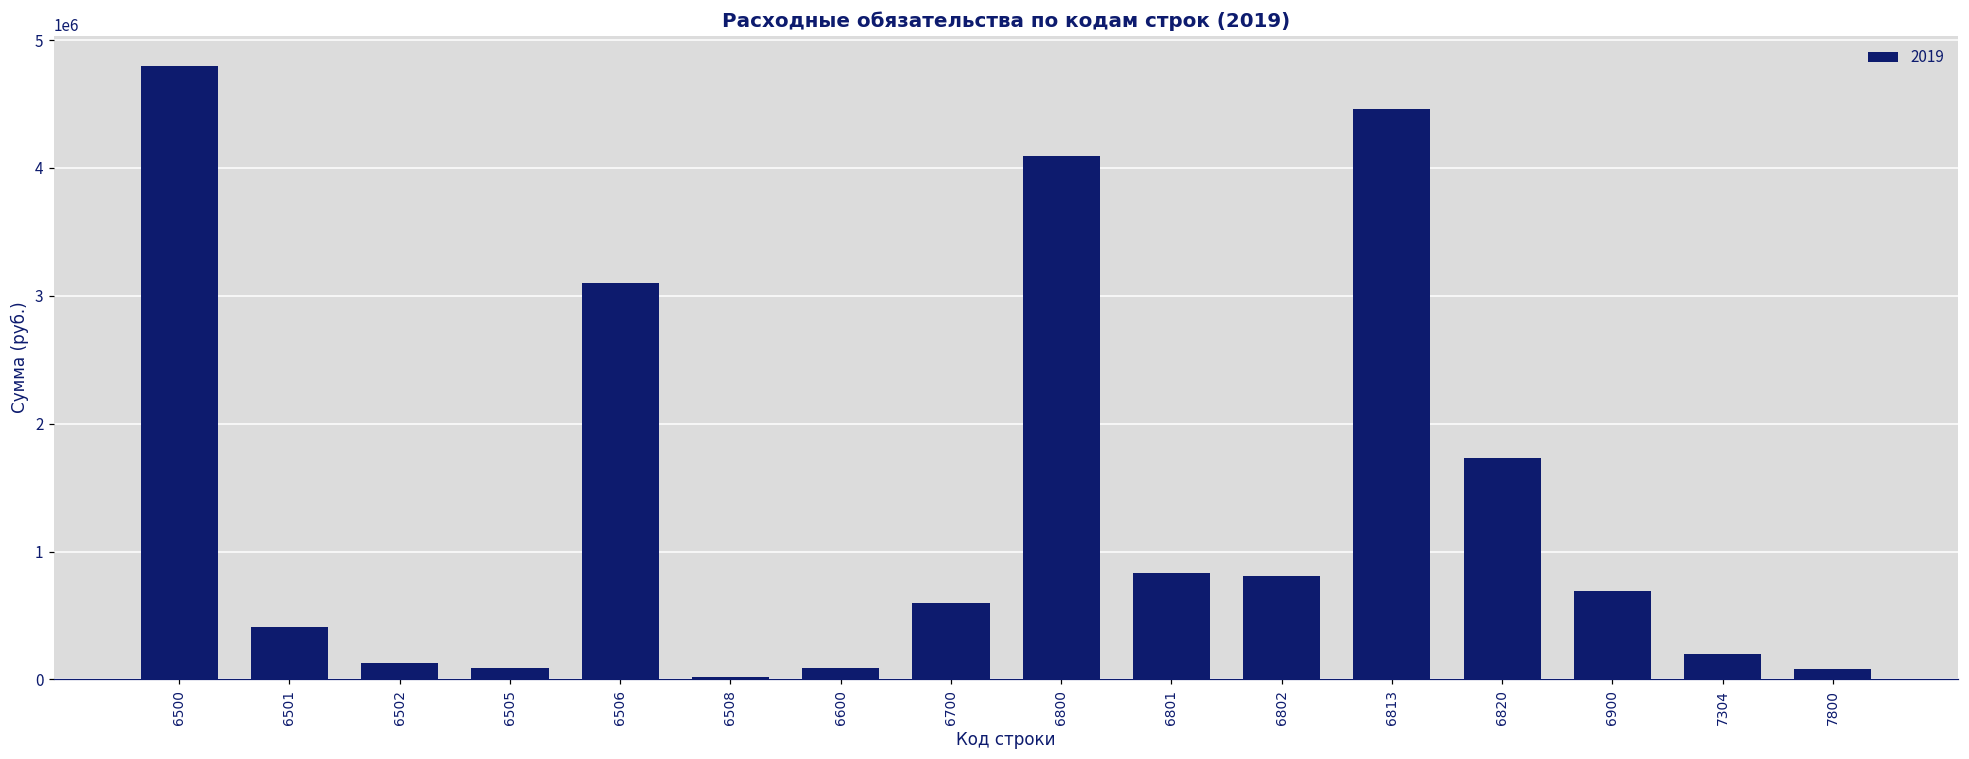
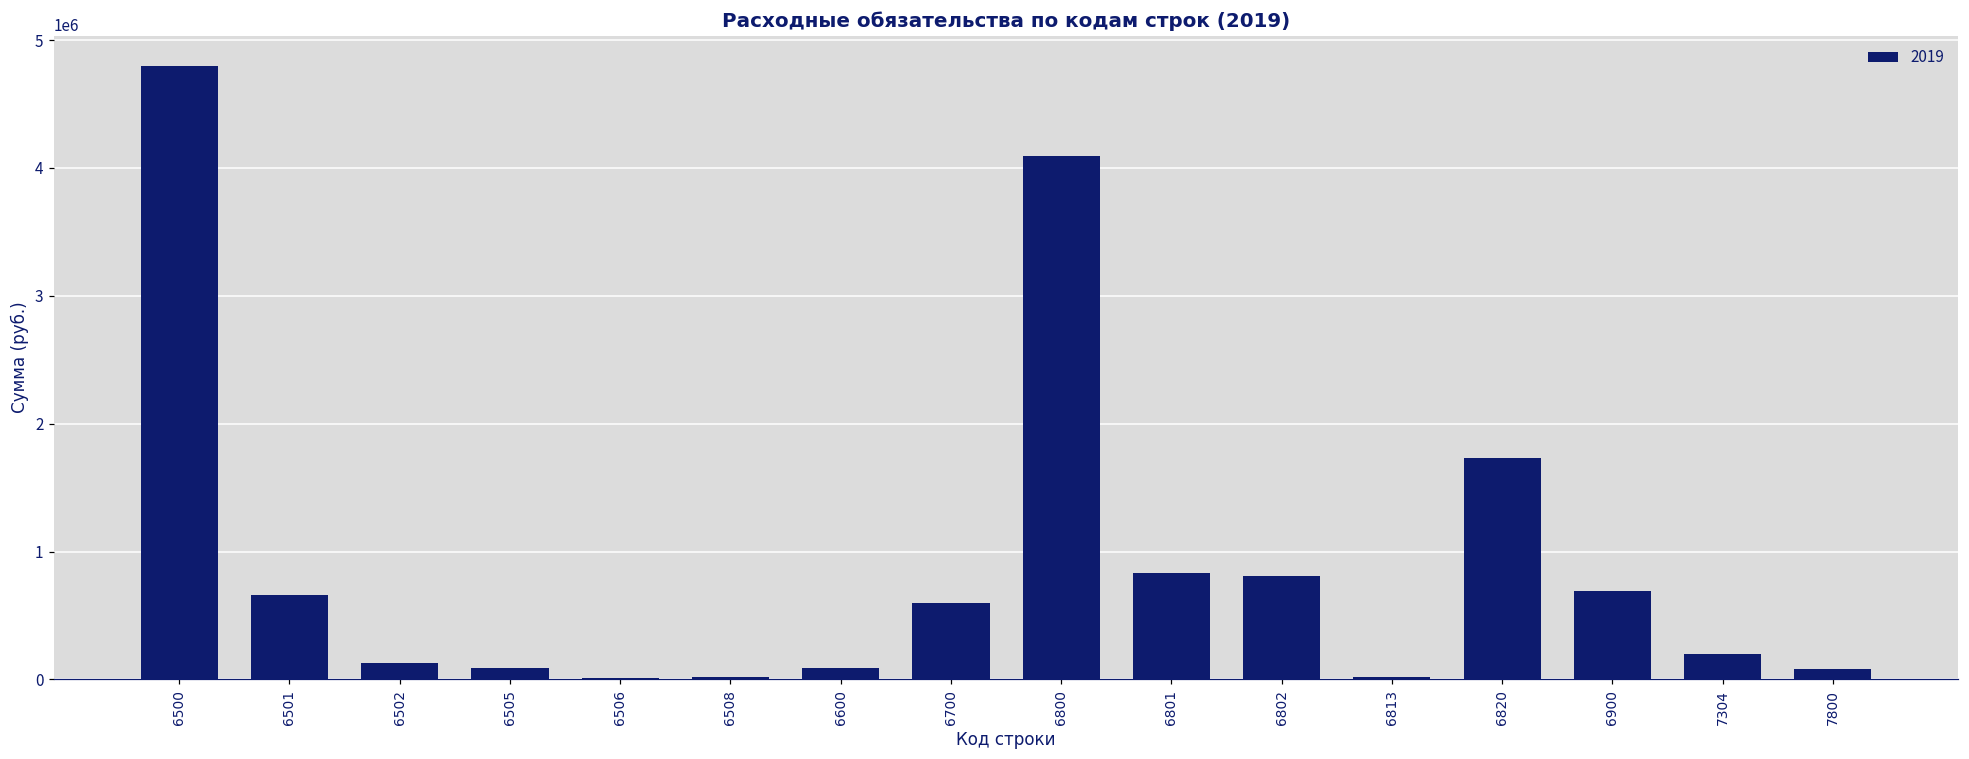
6501: 410000 -> 660000
6506: 3100000 -> 10000
6813: 4460000 -> 20000
